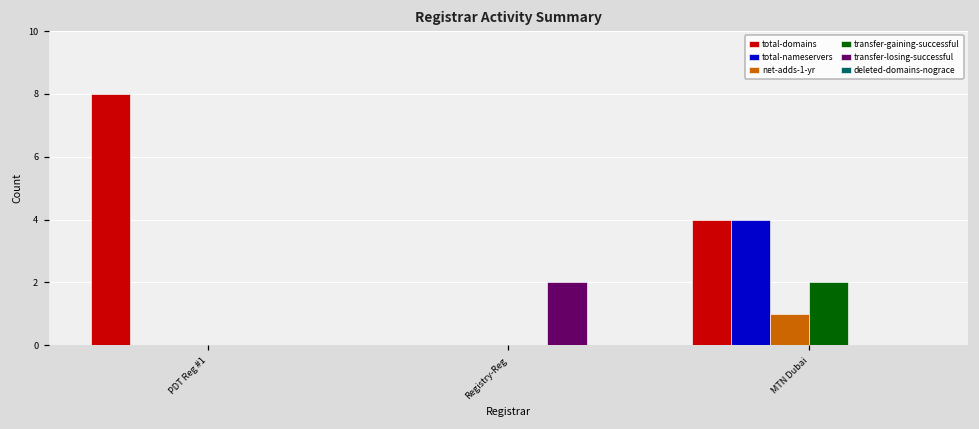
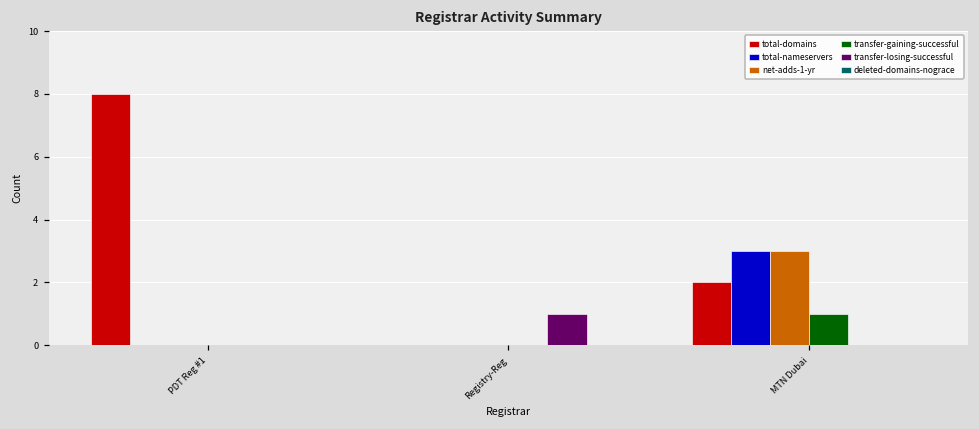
transfer-losing-successful, Registry-Reg: 2 -> 1
total-domains, MTN Dubai: 4 -> 2
total-nameservers, MTN Dubai: 4 -> 3
net-adds-1-yr, MTN Dubai: 1 -> 3
transfer-gaining-successful, MTN Dubai: 2 -> 1
